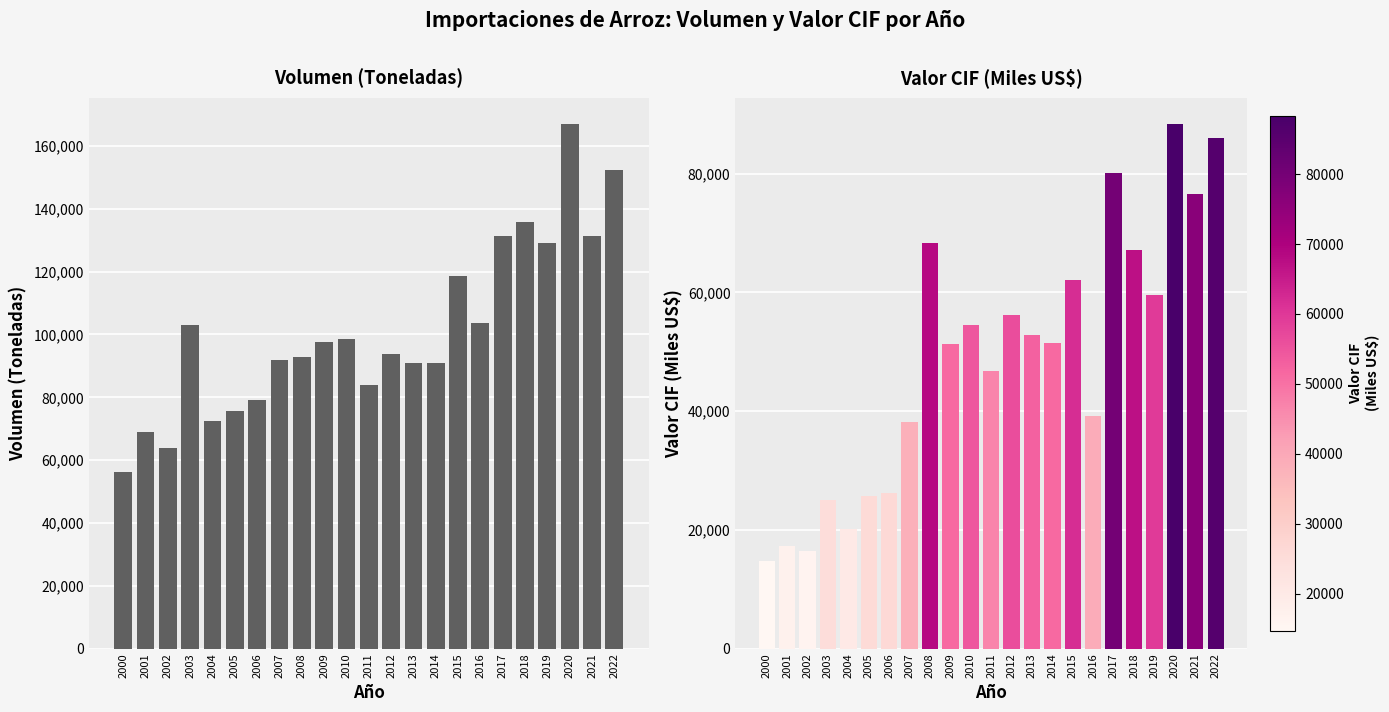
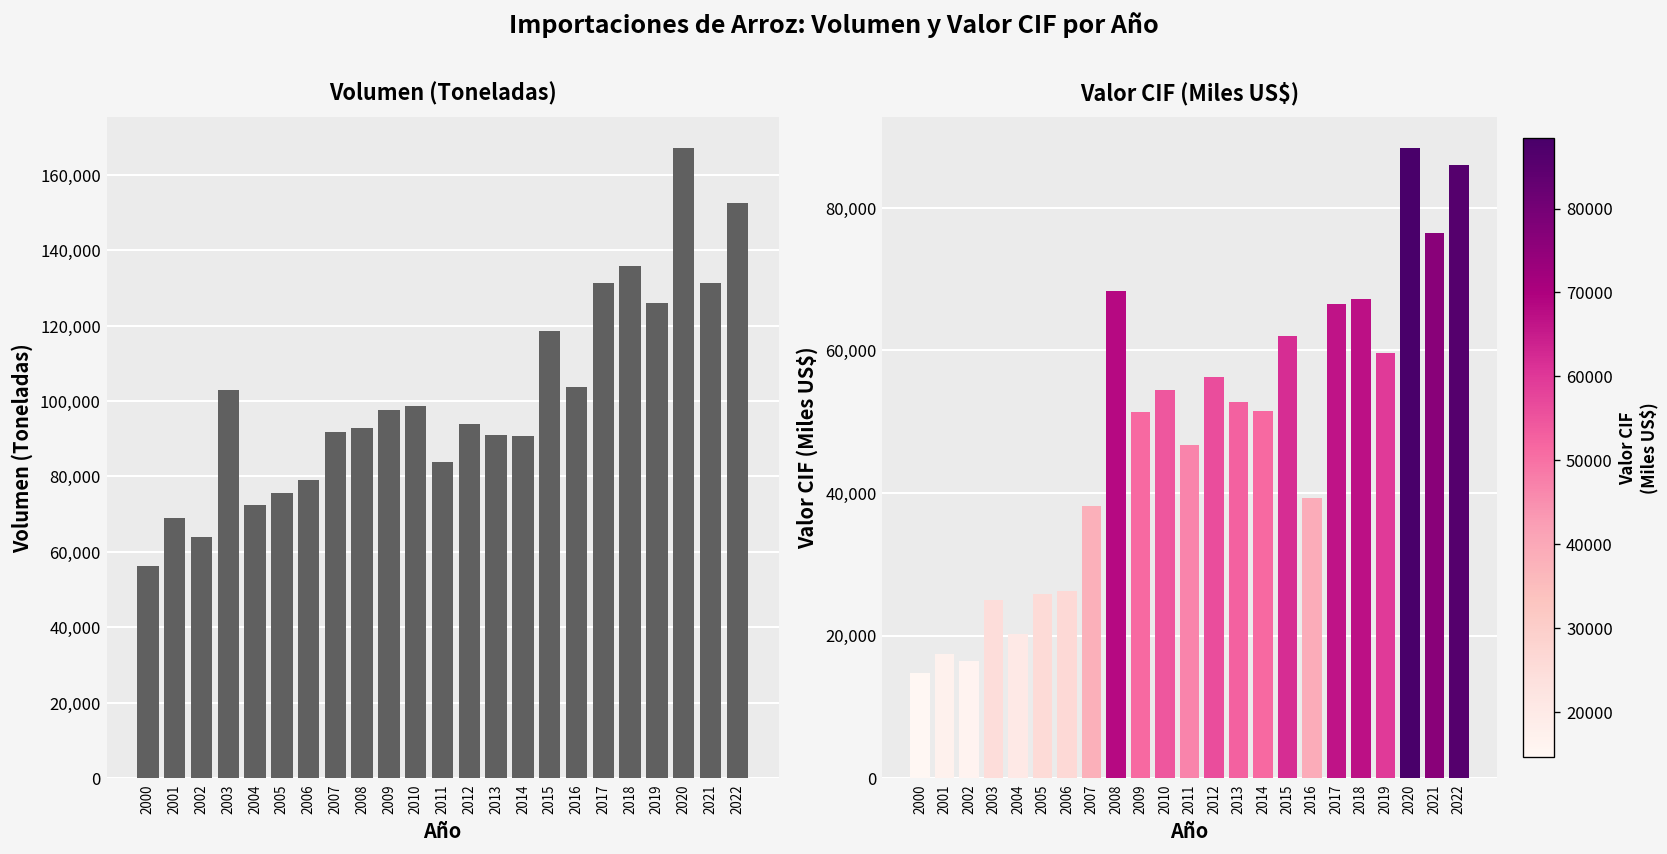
Volumen (Toneladas), 2019: 129,000 -> 126,000
Valor CIF (Miles US$), 2017: 80,000 -> 66,000
